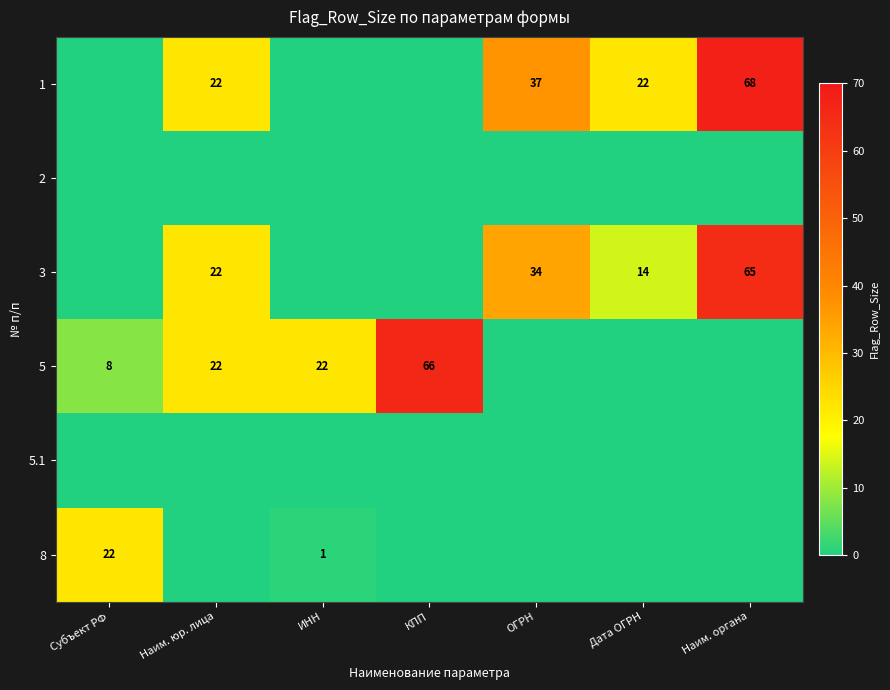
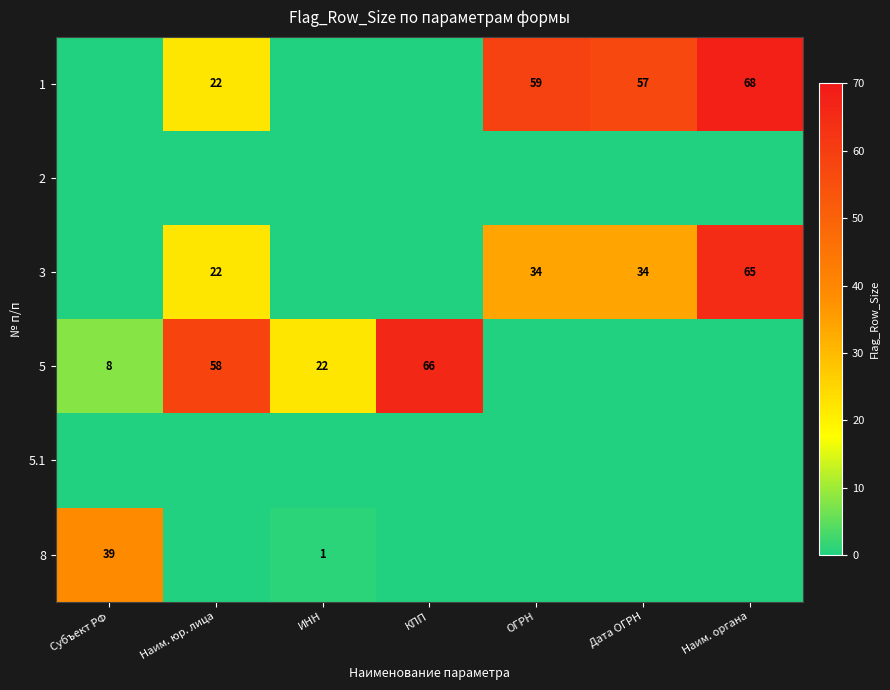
1, ОГРН: 37 -> 59
1, Дата ОГРН: 22 -> 57
3, Дата ОГРН: 14 -> 34
5, Наим. юр. лица: 22 -> 58
8, Субъект РФ: 22 -> 39
